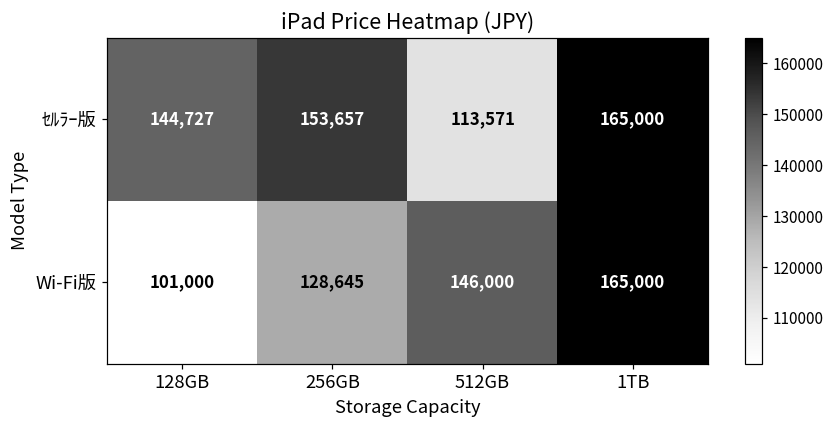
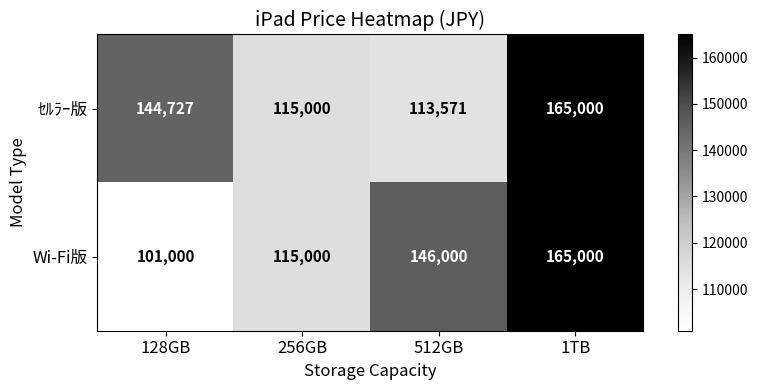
ｾﾙﾗｰ版, 256GB: 153,657 -> 115,000
Wi-Fi版, 256GB: 128,645 -> 115,000
